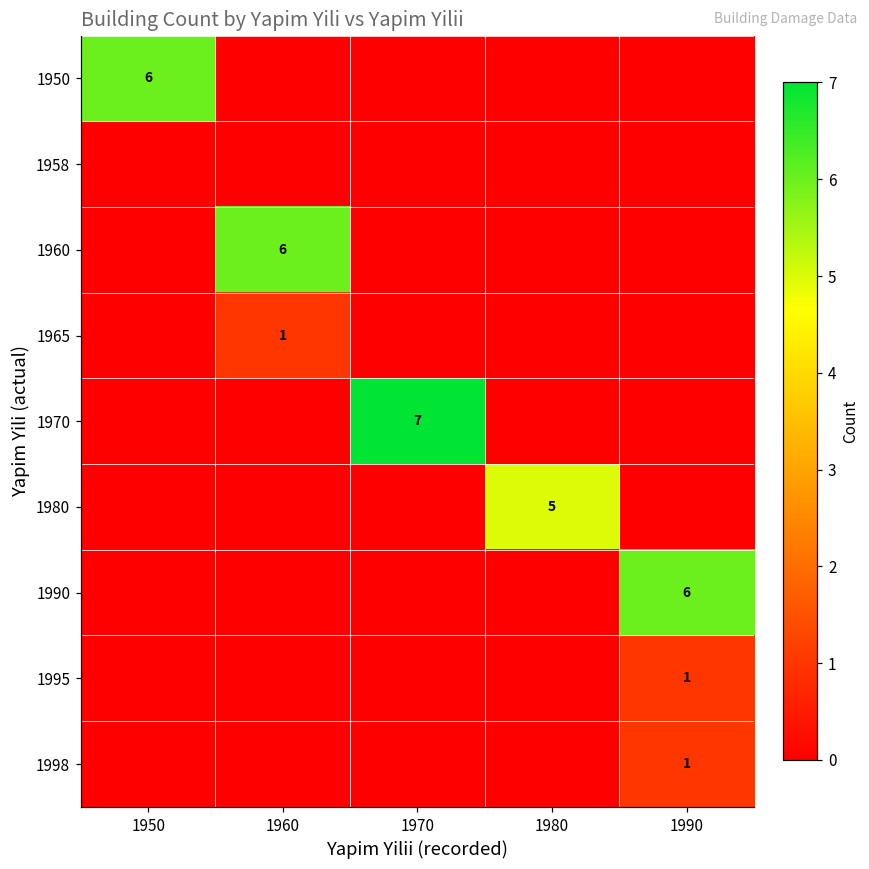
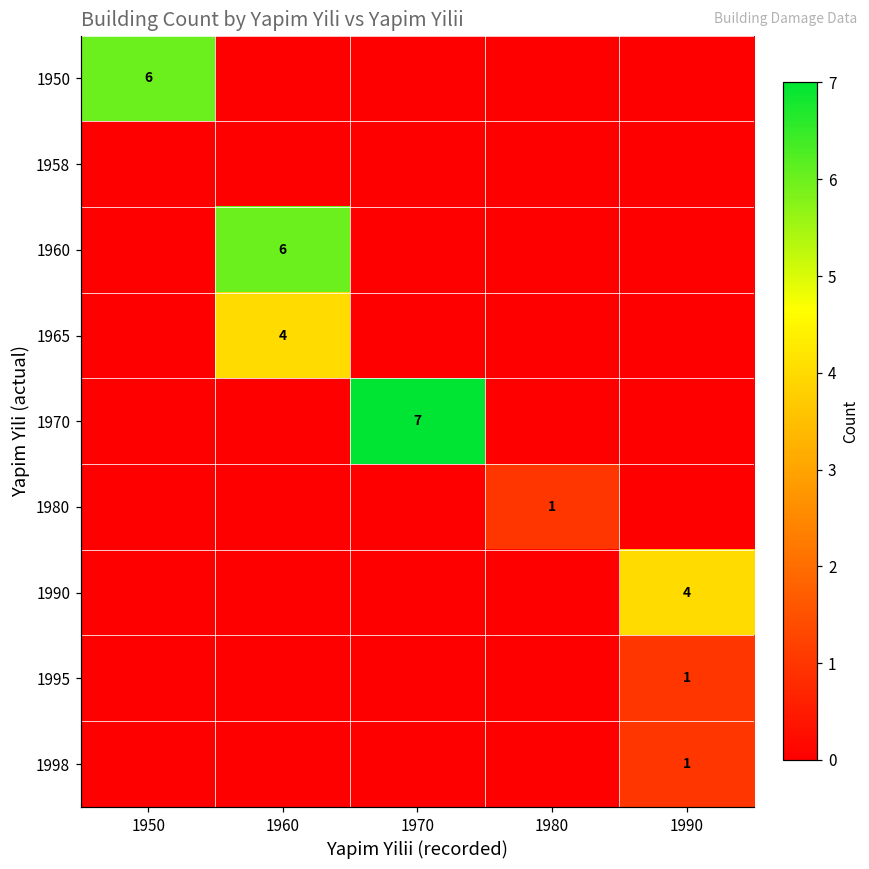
1965, 1960: 1 -> 4
1980, 1980: 5 -> 1
1990, 1990: 6 -> 4
